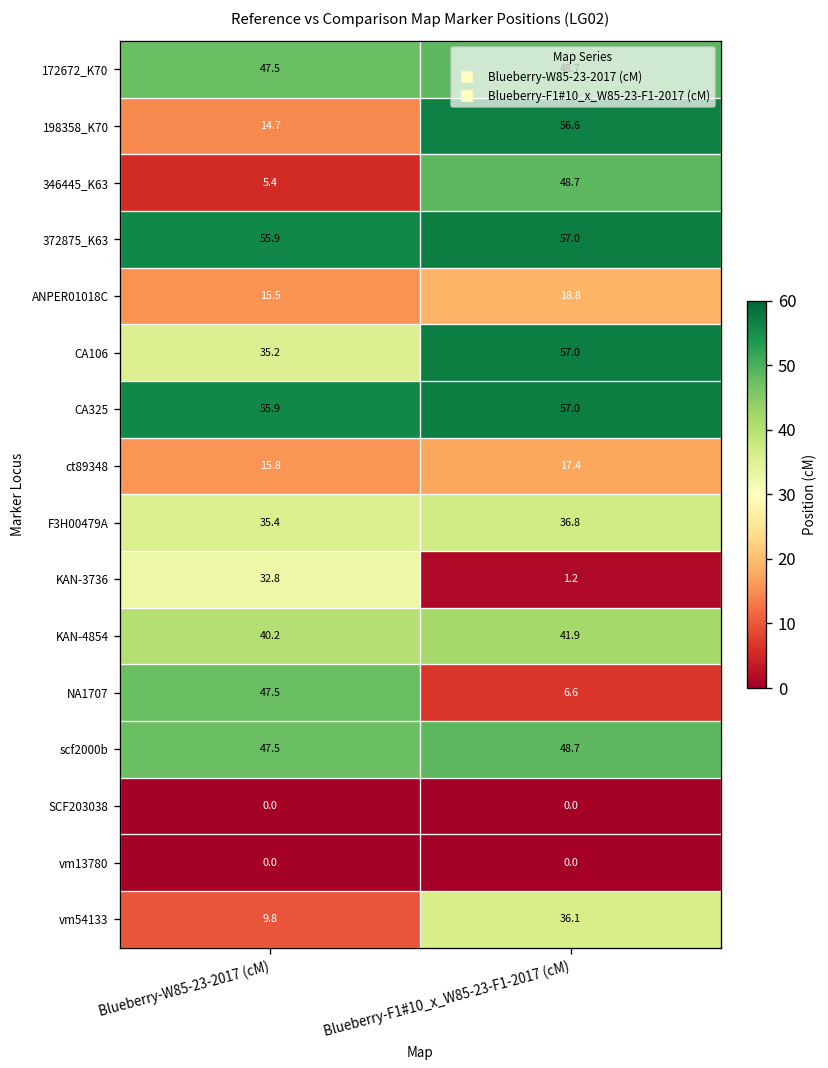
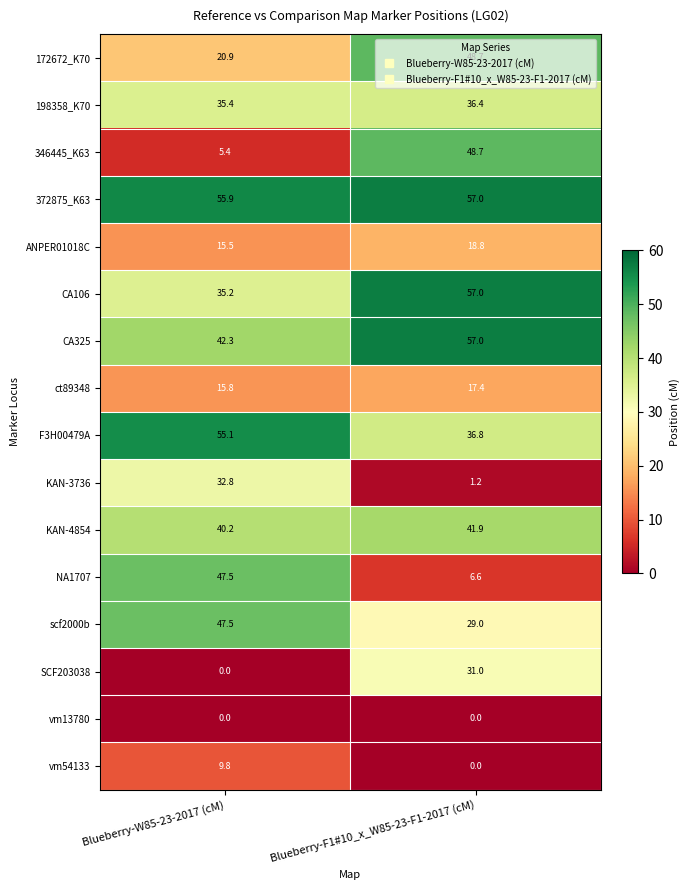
172672_K70, Blueberry-W85-23-2017 (cM): 47.5 -> 20.9
198358_K70, Blueberry-W85-23-2017 (cM): 14.7 -> 35.4
198358_K70, Blueberry-F1#10_x_W85-23-F1-2017 (cM): 56.6 -> 36.4
CA325, Blueberry-W85-23-2017 (cM): 55.9 -> 42.3
F3H00479A, Blueberry-W85-23-2017 (cM): 35.4 -> 55.1
scf2000b, Blueberry-F1#10_x_W85-23-F1-2017 (cM): 48.7 -> 29.0
SCF203038, Blueberry-F1#10_x_W85-23-F1-2017 (cM): 0.0 -> 31.0
vm54133, Blueberry-F1#10_x_W85-23-F1-2017 (cM): 36.1 -> 0.0
